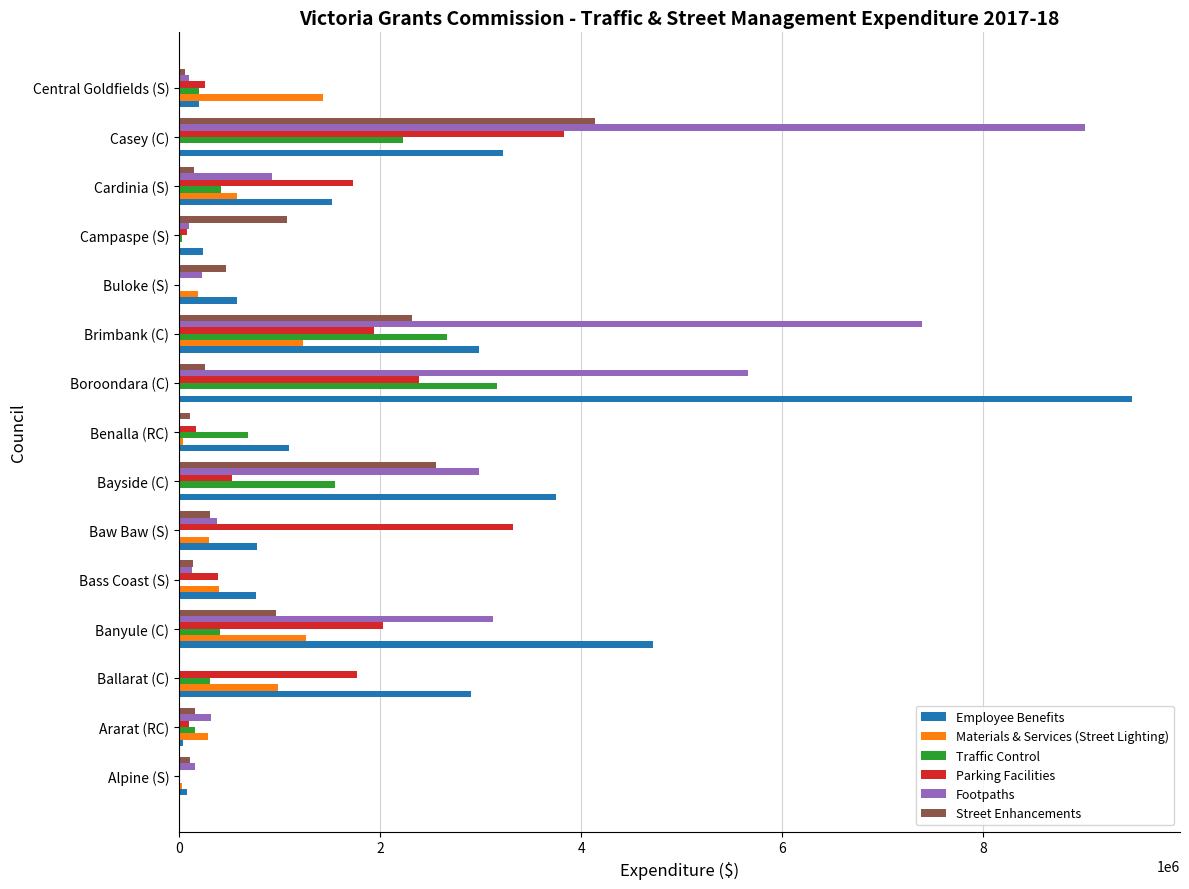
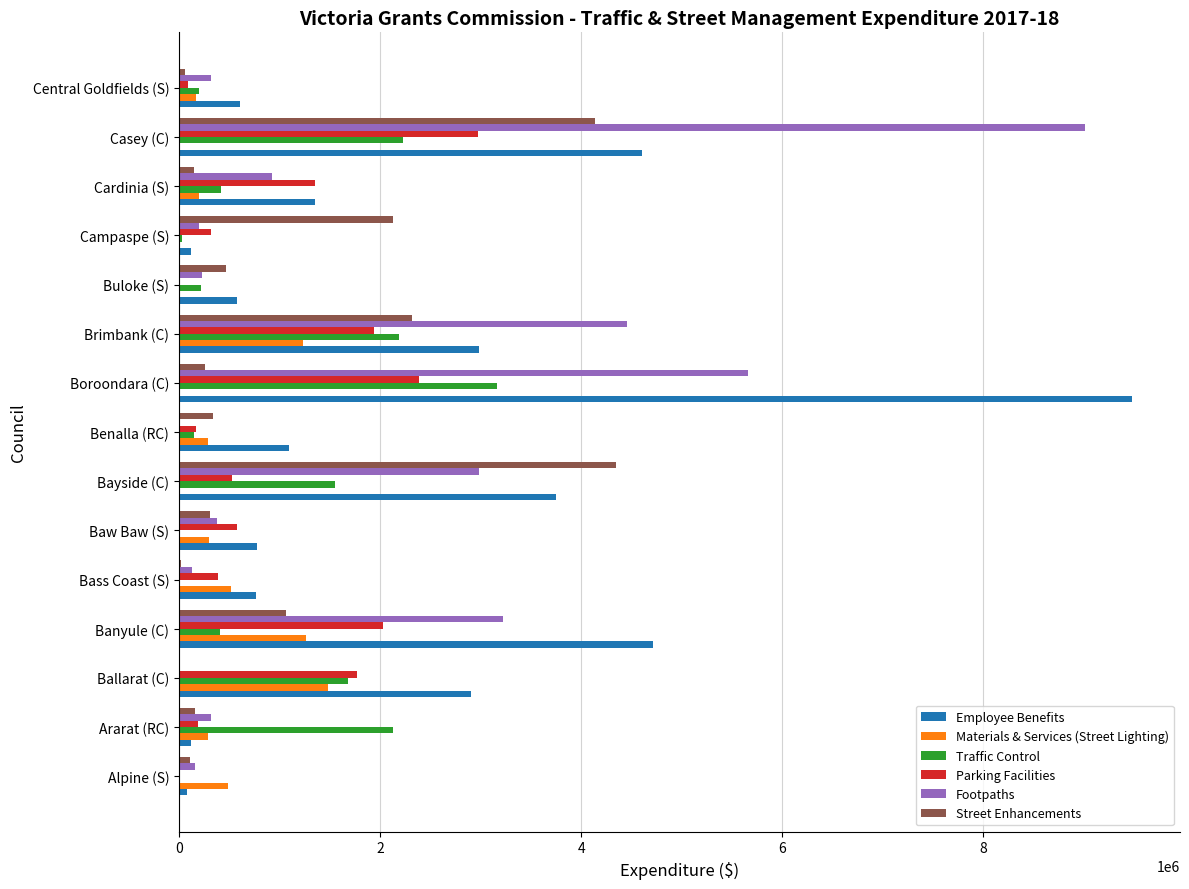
Footpaths, Central Goldfields (S): 100000 -> 320000
Parking Facilities, Central Goldfields (S): 260000 -> 90000
Materials & Services (Street Lighting), Central Goldfields (S): 1430000 -> 170000
Employee Benefits, Central Goldfields (S): 200000 -> 610000
Parking Facilities, Casey (C): 3830000 -> 2980000
Employee Benefits, Casey (C): 3220000 -> 4600000
Parking Facilities, Cardinia (S): 1740000 -> 1360000
Materials & Services (Street Lighting), Cardinia (S): 580000 -> 200000
Employee Benefits, Cardinia (S): 1520000 -> 1350000
Street Enhancements, Campaspe (S): 1080000 -> 2130000
Footpaths, Campaspe (S): 100000 -> 200000
Parking Facilities, Campaspe (S): 80000 -> 320000
Employee Benefits, Campaspe (S): 240000 -> 120000
Traffic Control, Buloke (S): 0 -> 220000
Materials & Services (Street Lighting), Buloke (S): 190000 -> 10000
Footpaths, Brimbank (C): 7390000 -> 4450000
Traffic Control, Brimbank (C): 2660000 -> 2190000
Street Enhancements, Benalla (RC): 110000 -> 340000
Traffic Control, Benalla (RC): 680000 -> 150000
Materials & Services (Street Lighting), Benalla (RC): 40000 -> 290000
Street Enhancements, Bayside (C): 2560000 -> 4350000
Parking Facilities, Baw Baw (S): 3330000 -> 580000
Street Enhancements, Bass Coast (S): 140000 -> 20000
Materials & Services (Street Lighting), Bass Coast (S): 400000 -> 520000
Street Enhancements, Banyule (C): 970000 -> 1070000
Footpaths, Banyule (C): 3130000 -> 3230000
Traffic Control, Ballarat (C): 310000 -> 1680000
Materials & Services (Street Lighting), Ballarat (C): 990000 -> 1480000
Parking Facilities, Ararat (RC): 100000 -> 190000
Traffic Control, Ararat (RC): 160000 -> 2130000
Employee Benefits, Ararat (RC): 40000 -> 120000
Materials & Services (Street Lighting), Alpine (S): 30000 -> 480000
